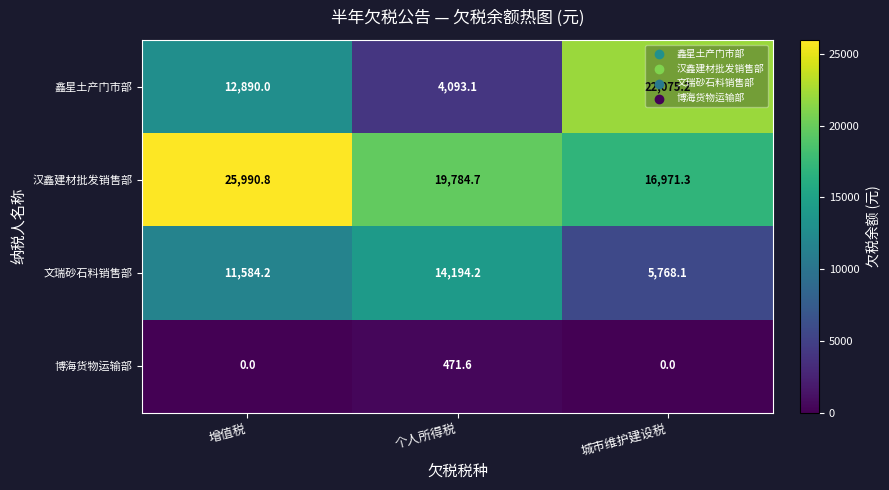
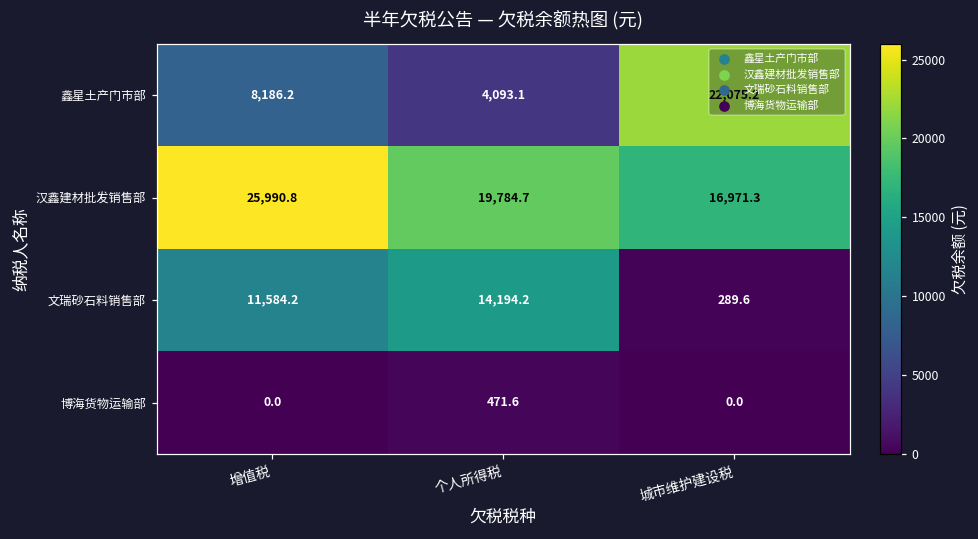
鑫星土产门市部, 增值税: 12,890.0 -> 8,186.2
文瑞砂石料销售部, 城市维护建设税: 5,768.1 -> 289.6
